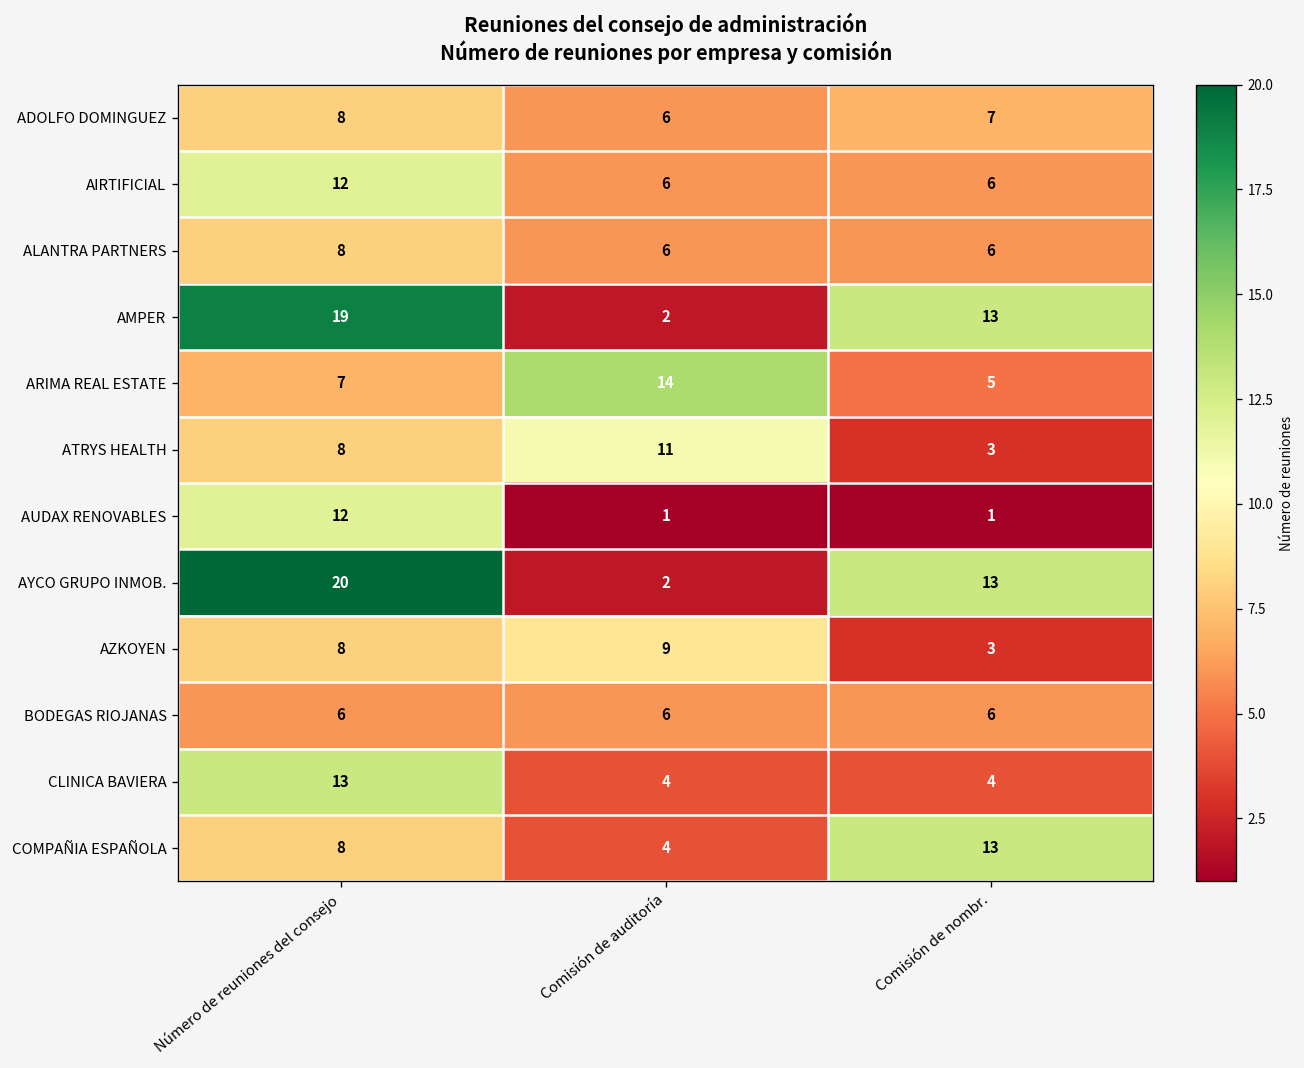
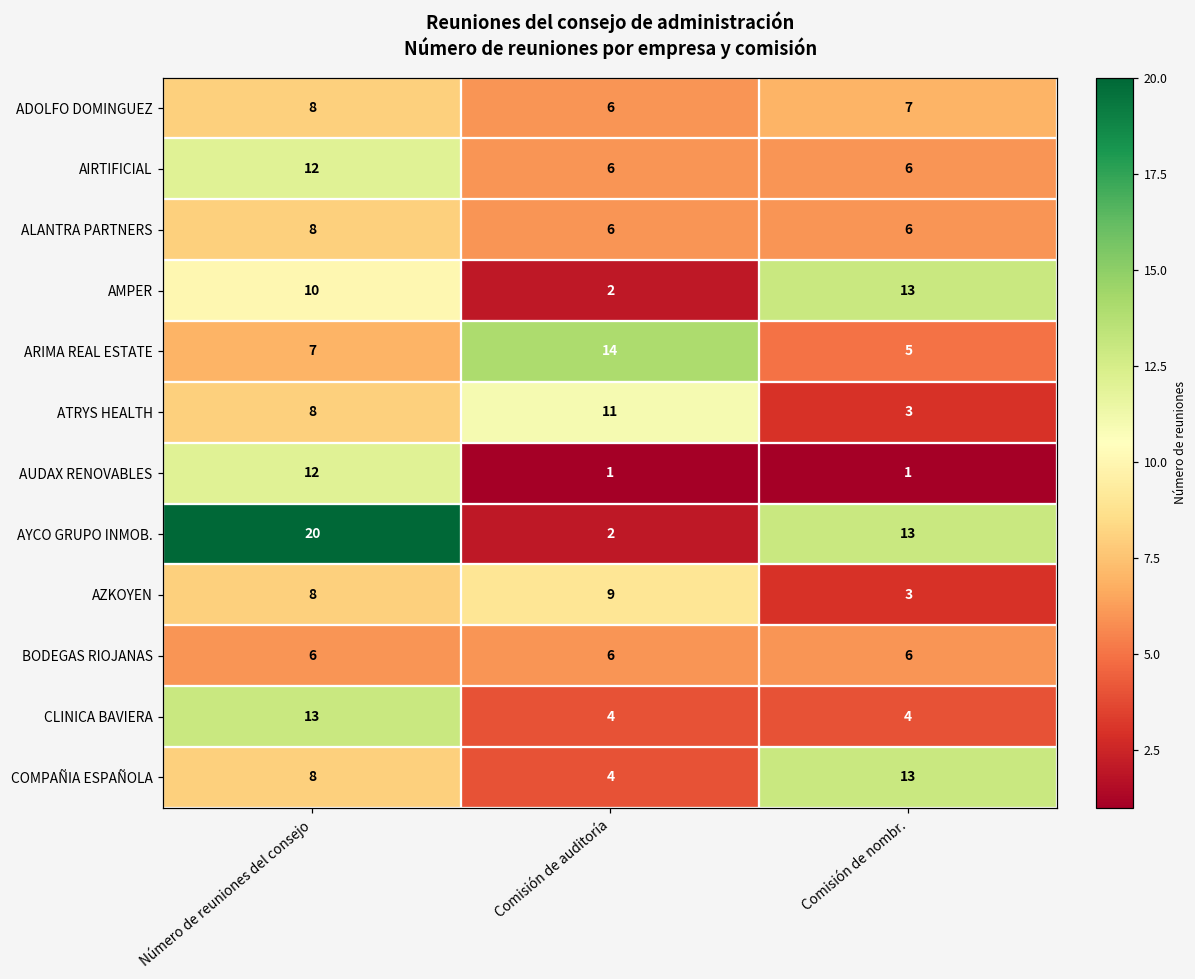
AMPER, Número de reuniones del consejo: 19 -> 10
